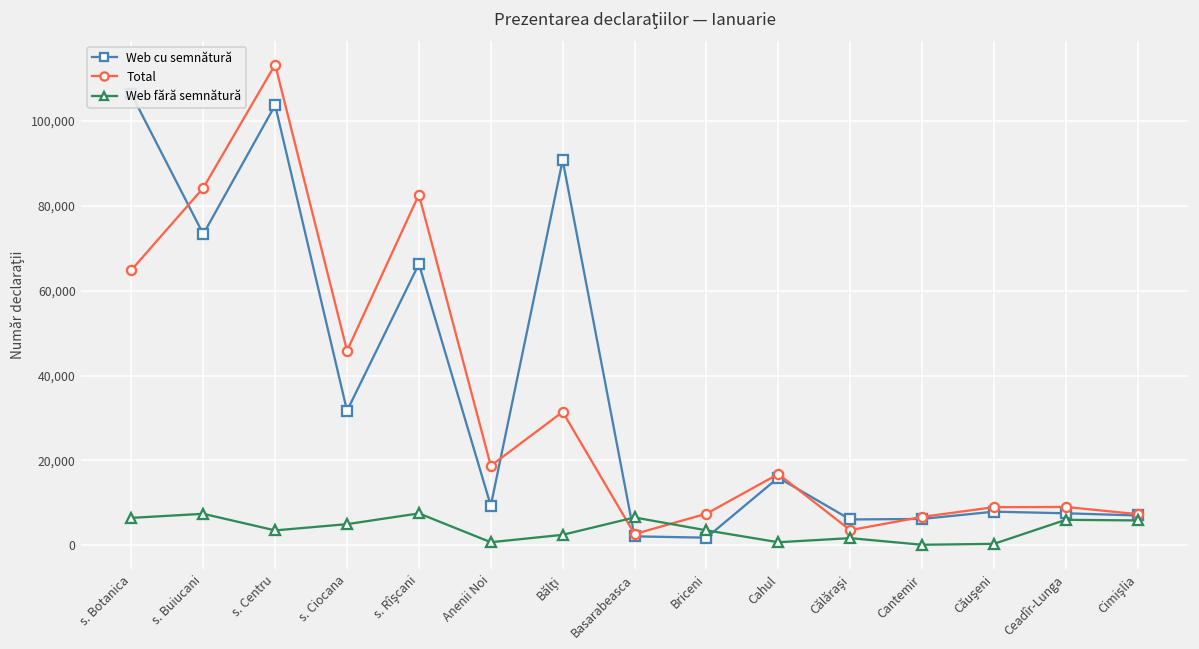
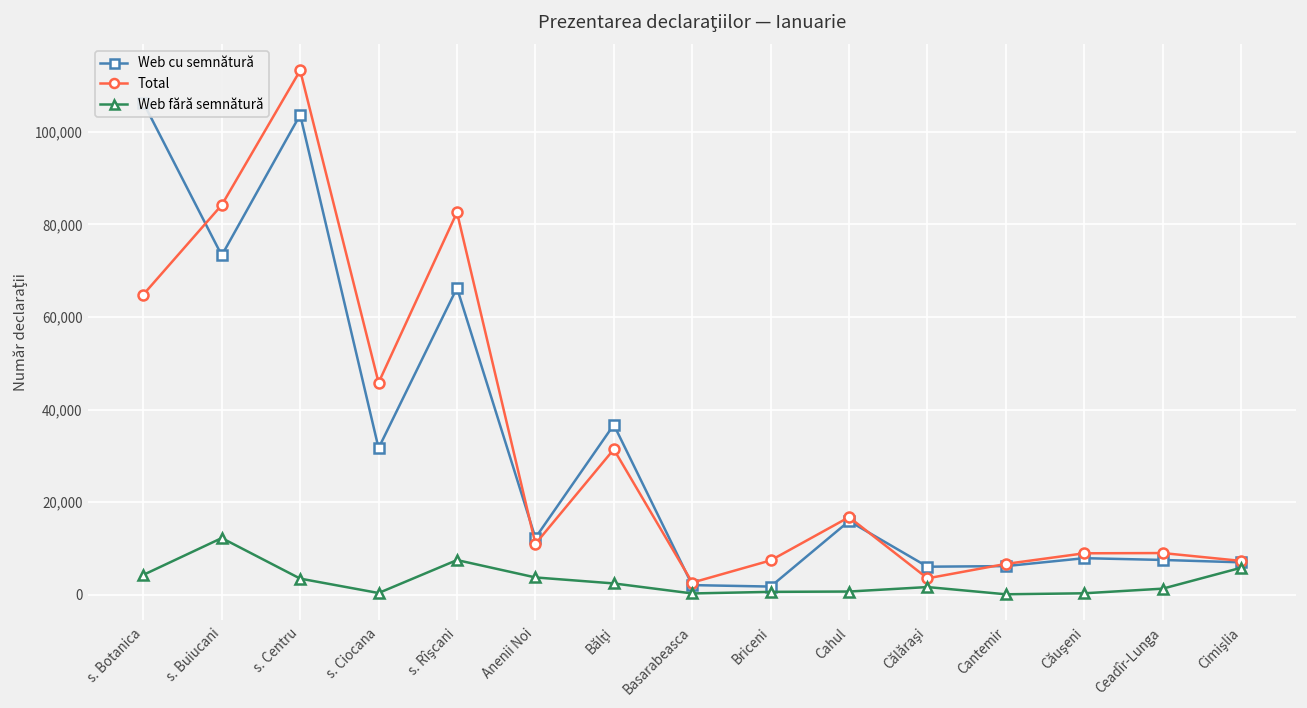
Web fără semnătură, s. Botanica: 6,000 -> 4,000
Web fără semnătură, s. Buiucani: 7,000 -> 12,000
Web fără semnătură, s. Ciocana: 5,000 -> 0
Web cu semnătură, Anenii Noi: 9,000 -> 12,000
Total, Anenii Noi: 19,000 -> 11,000
Web fără semnătură, Anenii Noi: 1,000 -> 4,000
Web cu semnătură, Bălţi: 91,000 -> 37,000
Web fără semnătură, Basarabeasca: 7,000 -> 0
Web fără semnătură, Briceni: 4,000 -> 1,000
Web fără semnătură, Ceadîr-Lunga: 6,000 -> 1,000
